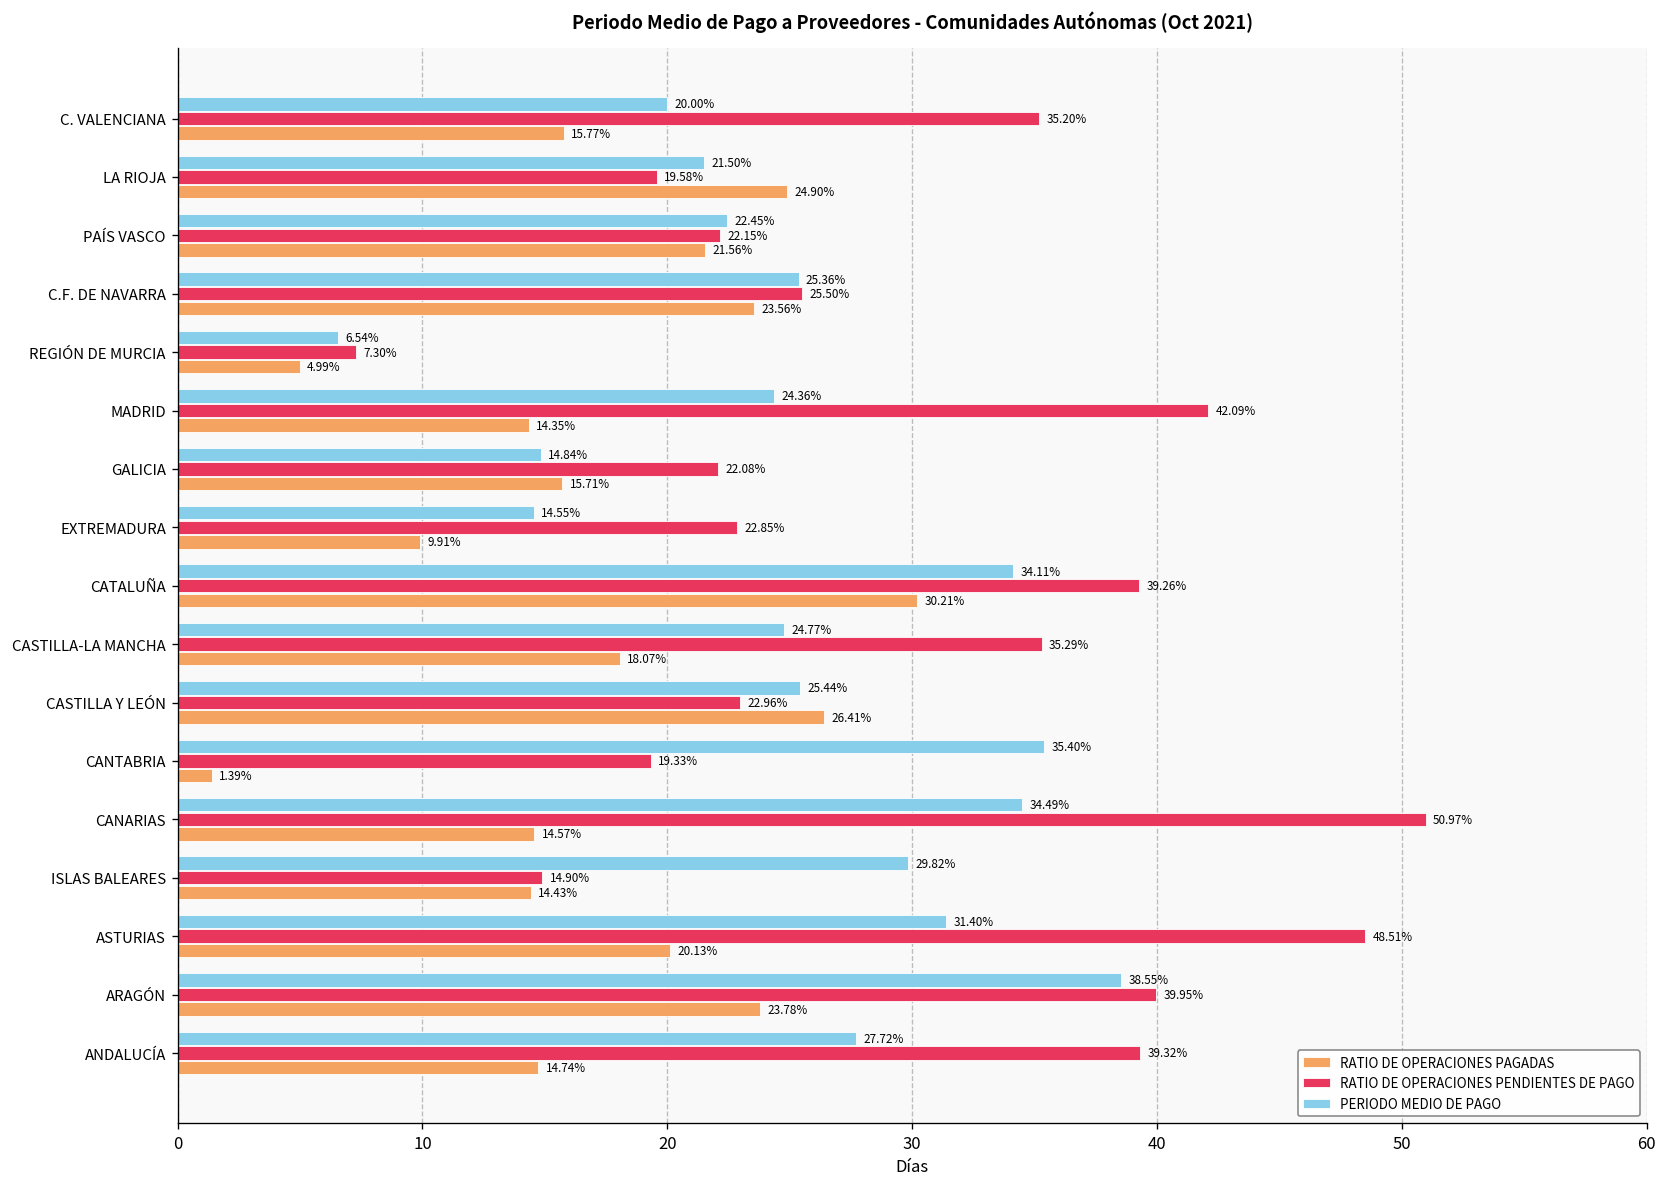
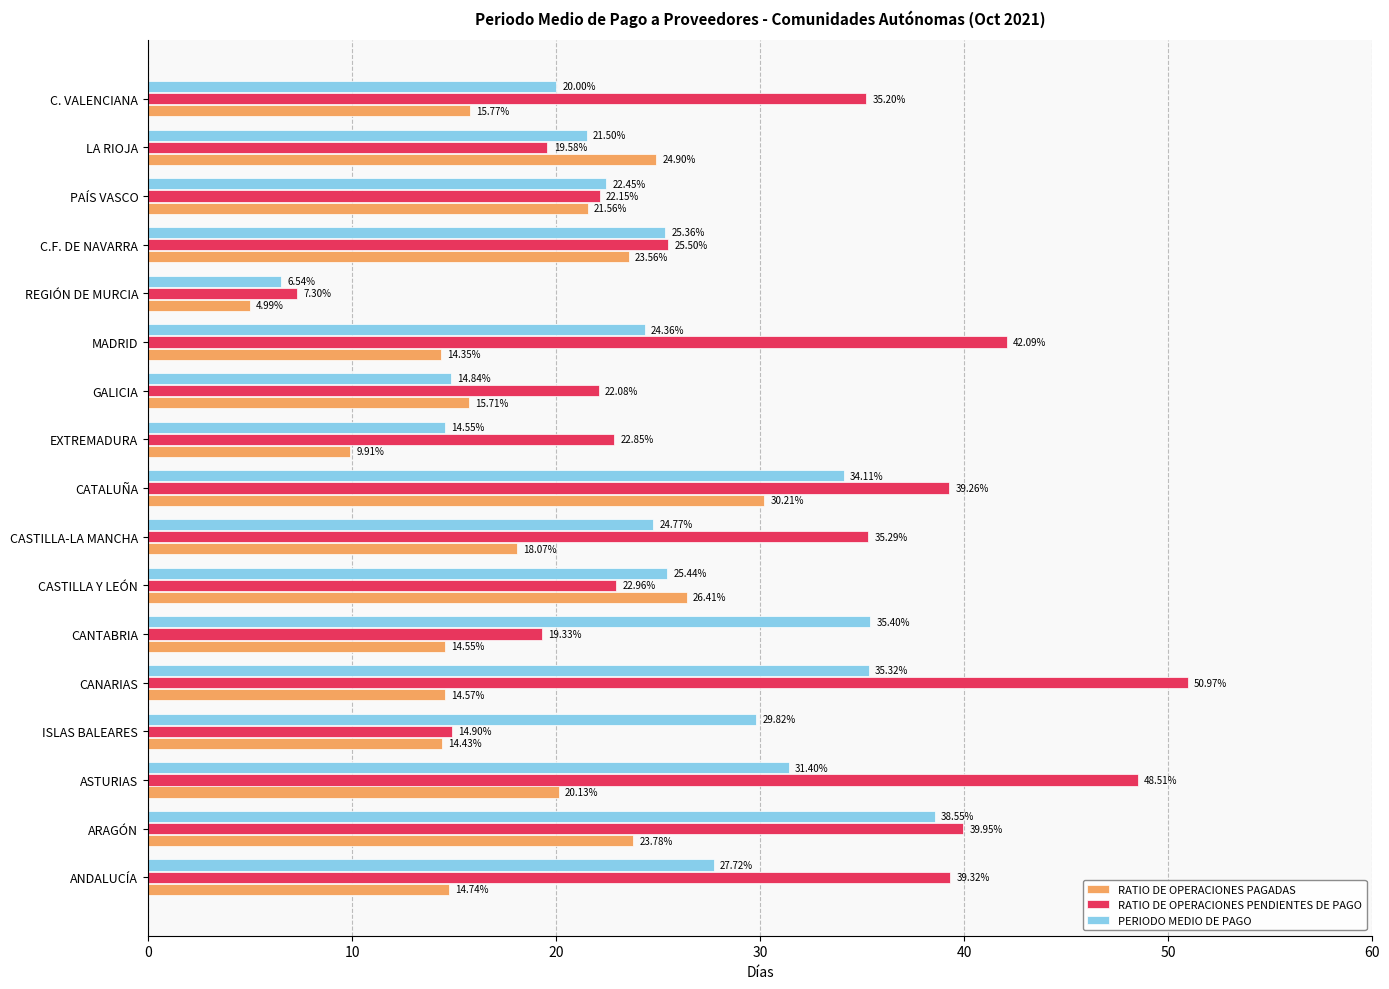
RATIO DE OPERACIONES PAGADAS, CANTABRIA: 1.39% -> 14.55%
PERIODO MEDIO DE PAGO, CANARIAS: 34.49% -> 35.32%
